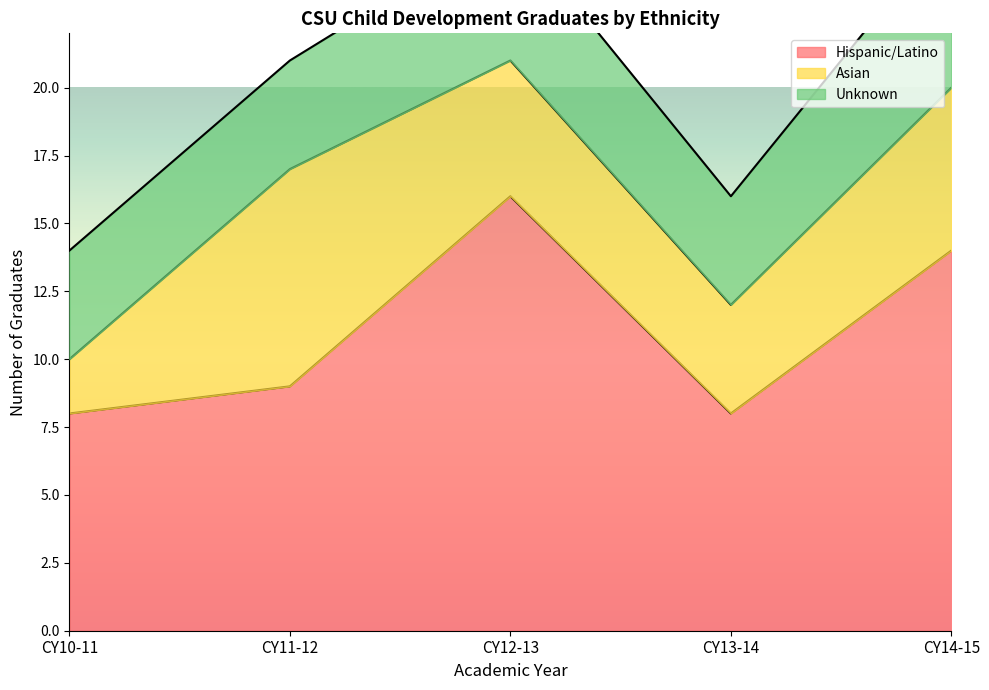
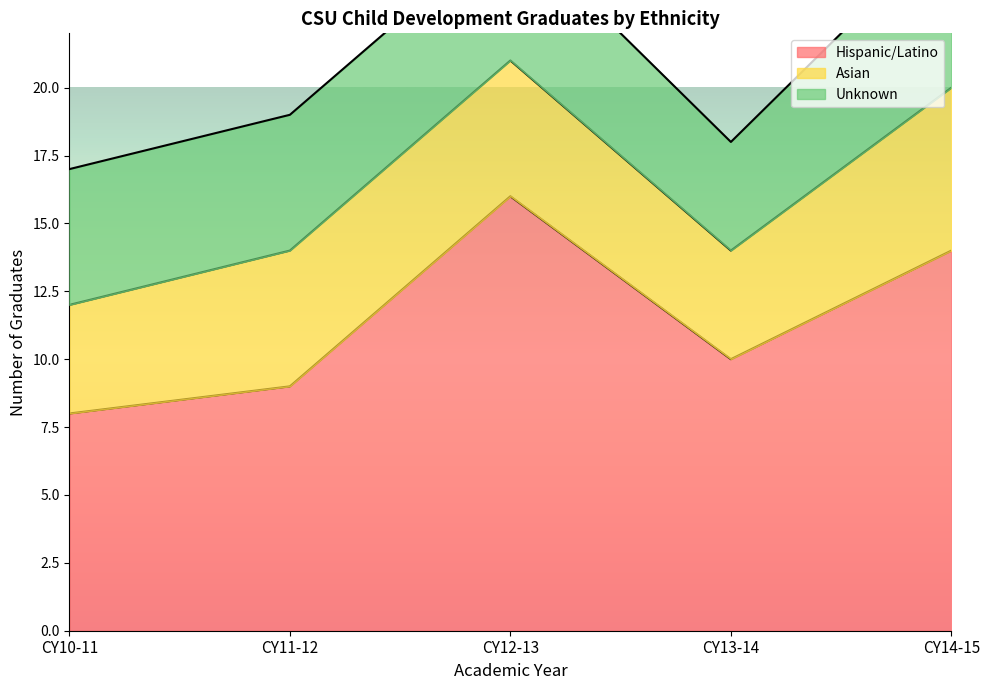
Asian, CY10-11: 2 -> 4
Unknown, CY10-11: 4 -> 5
Asian, CY11-12: 8 -> 5
Unknown, CY11-12: 4 -> 5
Hispanic/Latino, CY13-14: 8 -> 10
